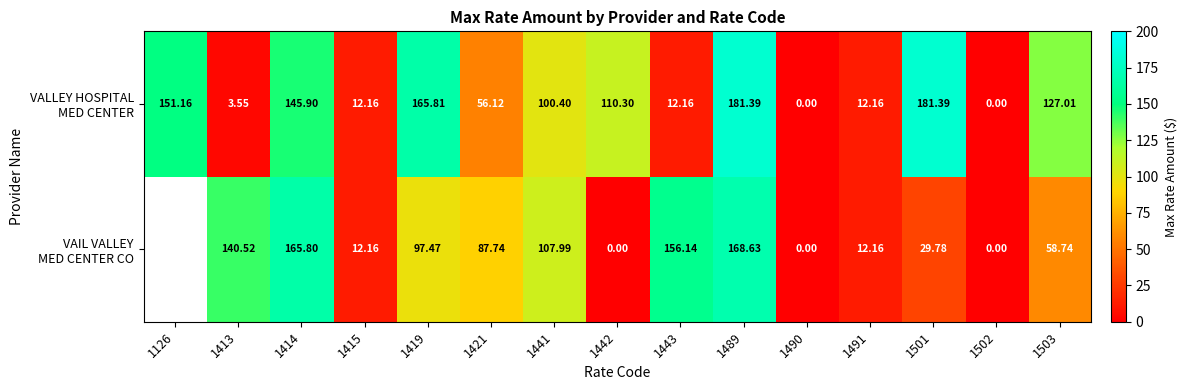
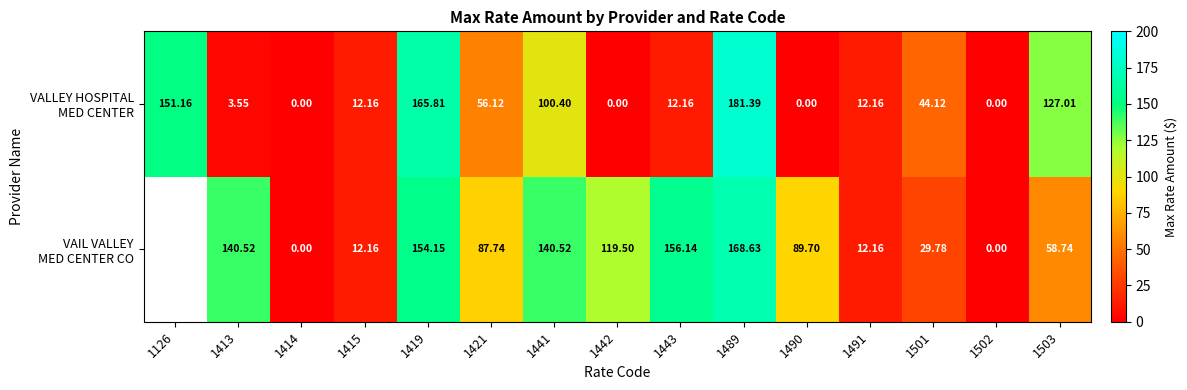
VALLEY HOSPITAL MED CENTER, 1414: 145.90 -> 0.00
VALLEY HOSPITAL MED CENTER, 1442: 110.30 -> 0.00
VALLEY HOSPITAL MED CENTER, 1501: 181.39 -> 44.12
VAIL VALLEY MED CENTER CO, 1414: 165.80 -> 0.00
VAIL VALLEY MED CENTER CO, 1419: 97.47 -> 154.15
VAIL VALLEY MED CENTER CO, 1441: 107.99 -> 140.52
VAIL VALLEY MED CENTER CO, 1442: 0.00 -> 119.50
VAIL VALLEY MED CENTER CO, 1490: 0.00 -> 89.70
